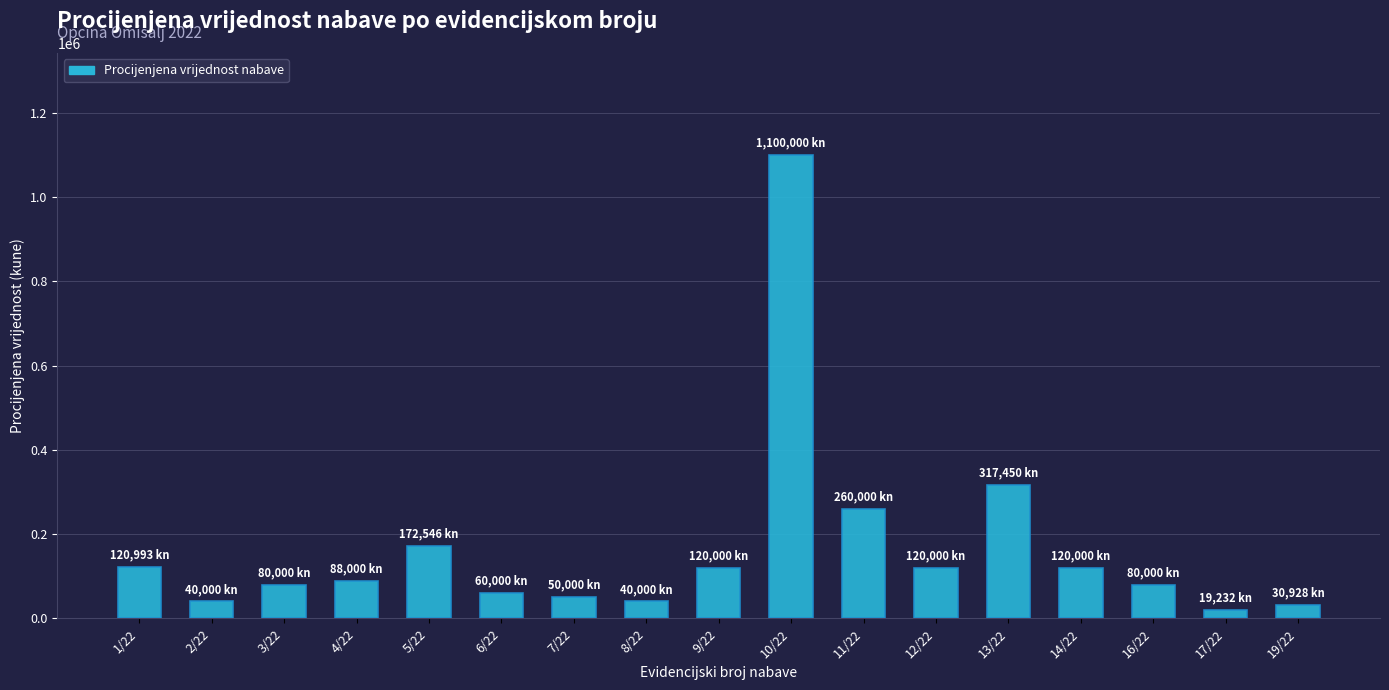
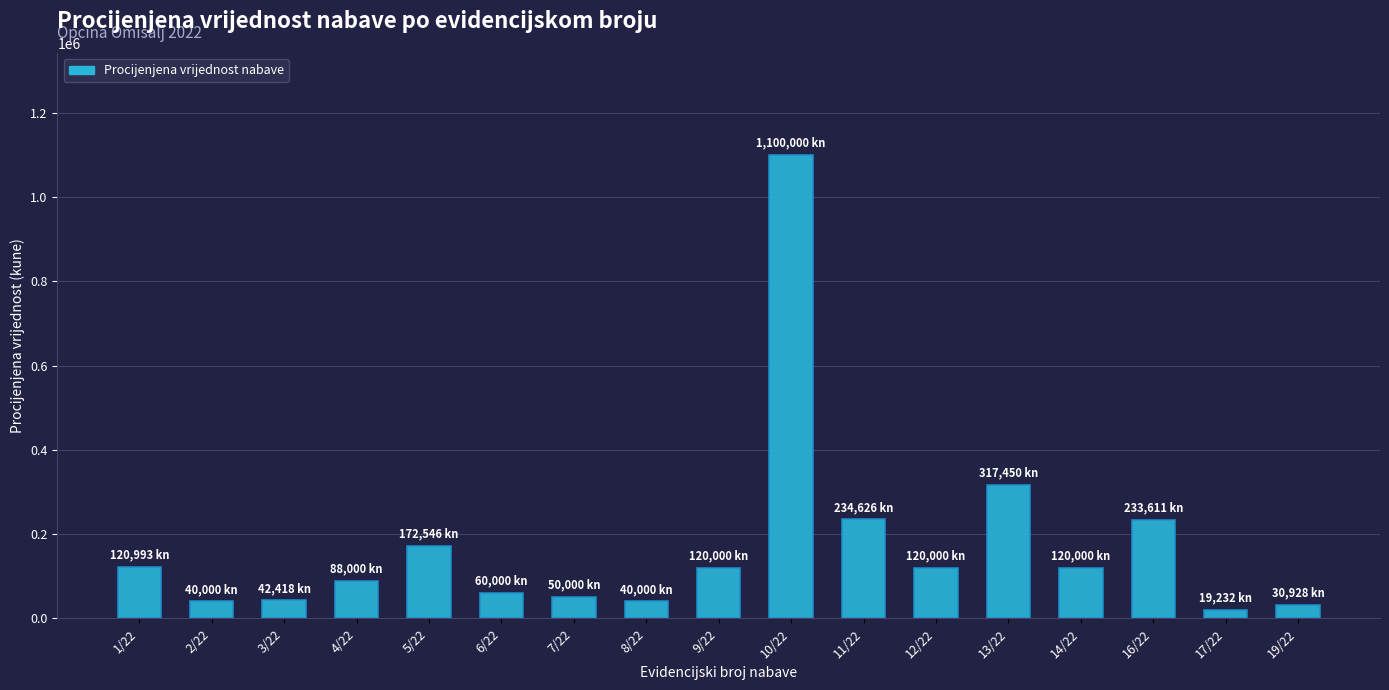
3/22: 80,000 -> 42,418
11/22: 260,000 -> 234,626
16/22: 80,000 -> 233,611
